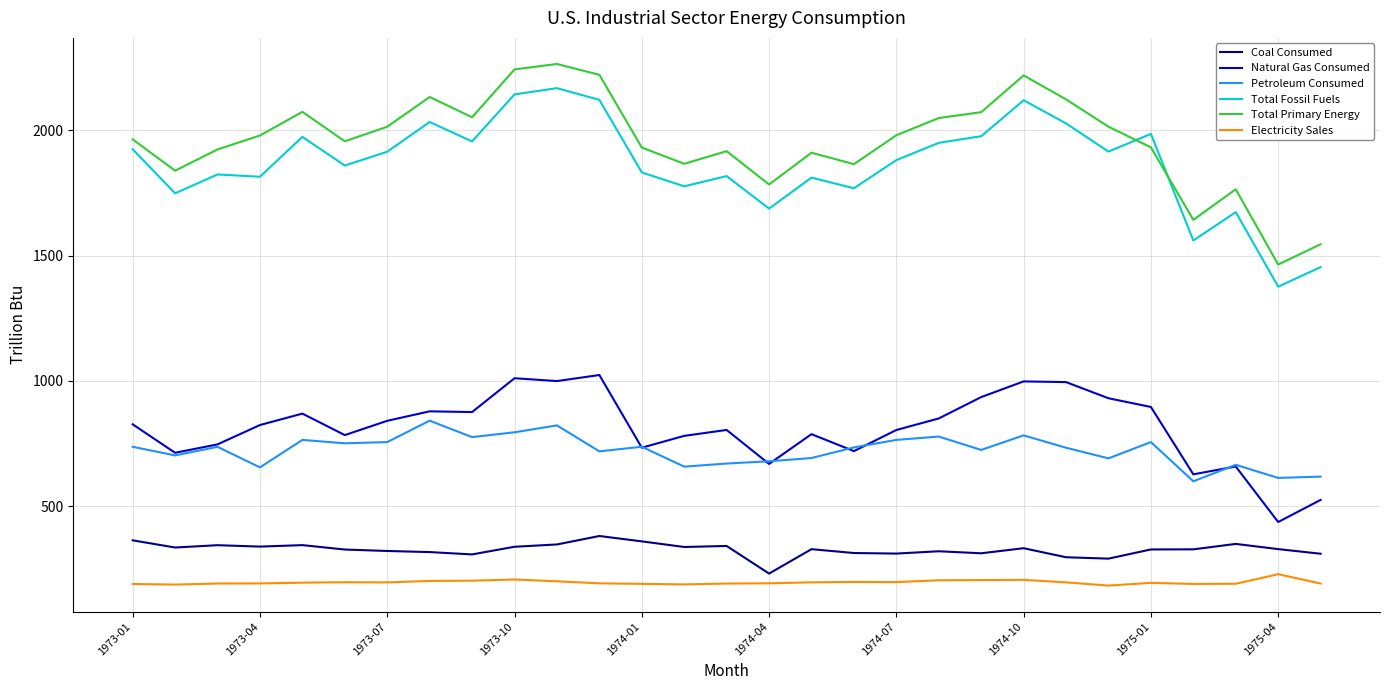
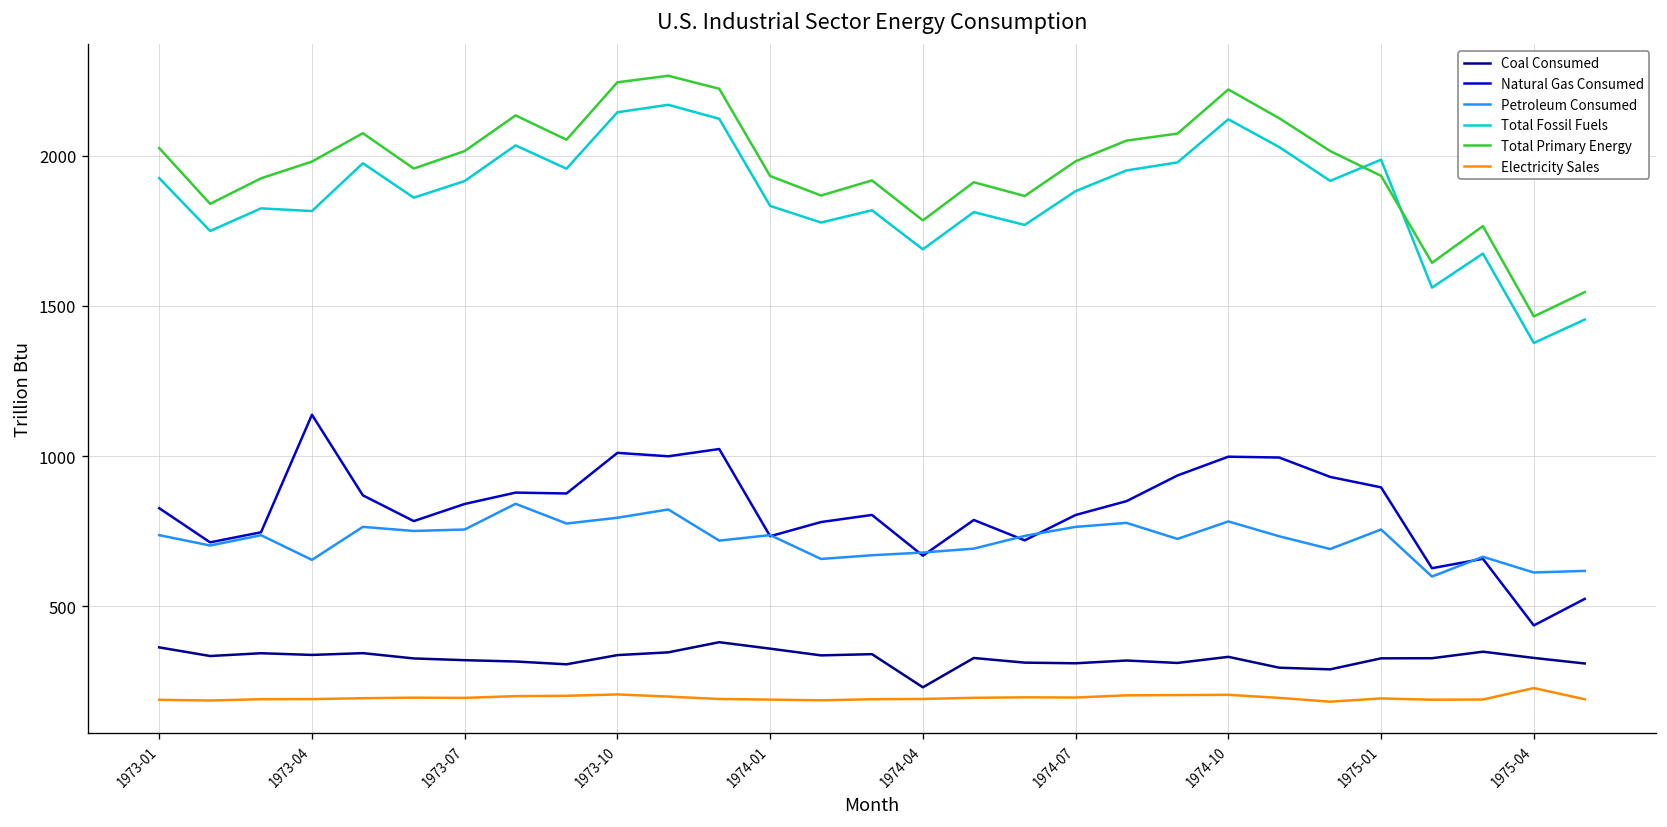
Total Primary Energy, 1973-01: 1960 -> 2020
Natural Gas Consumed, 1973-04: 820 -> 1140
